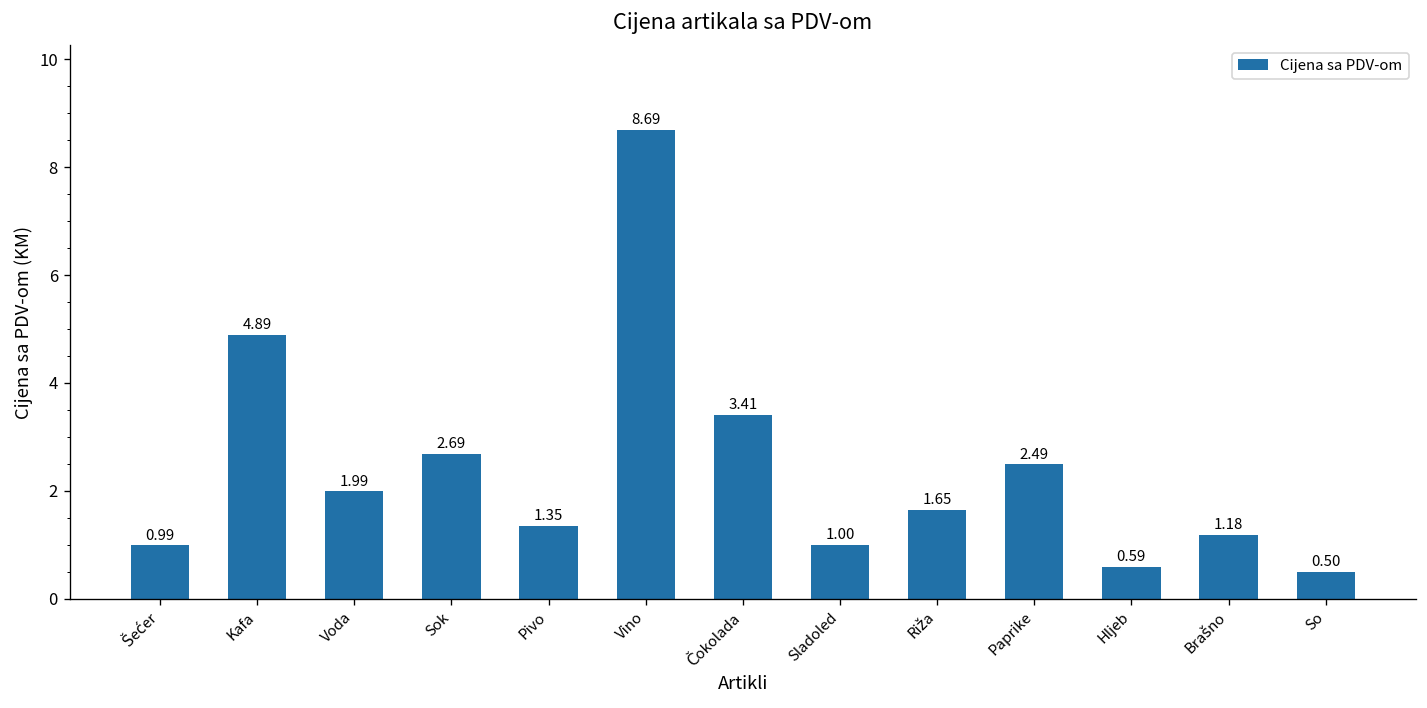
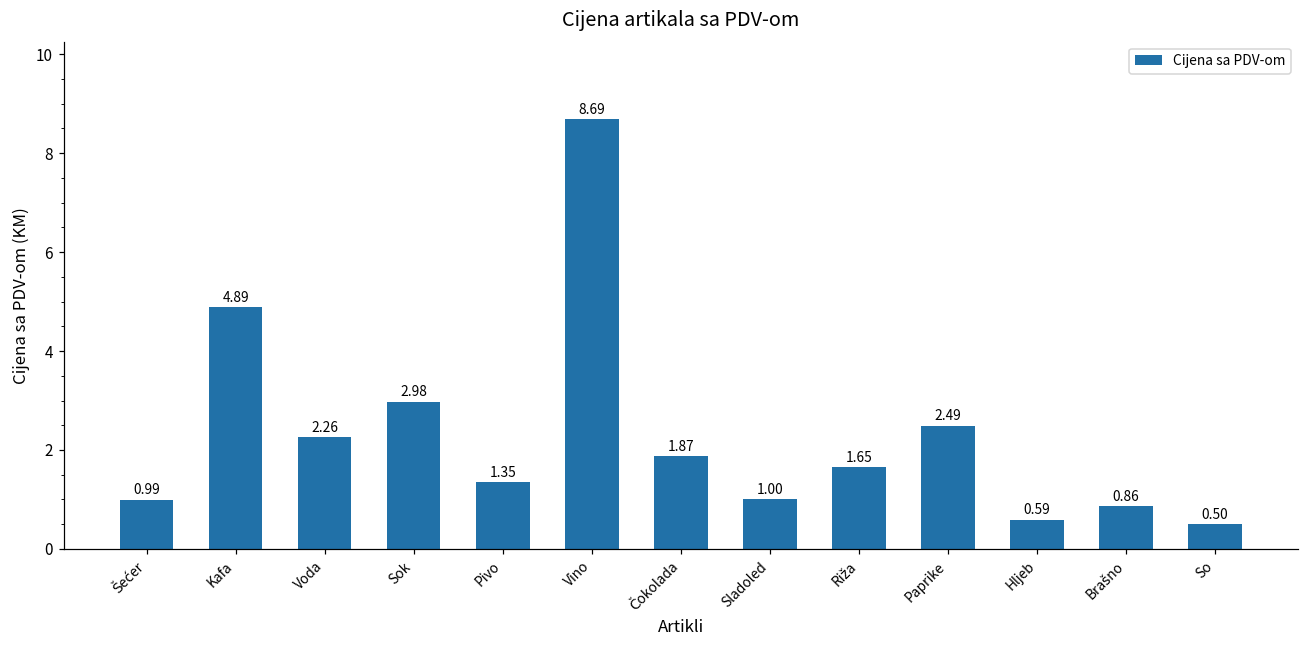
Voda: 1.99 -> 2.26
Sok: 2.69 -> 2.98
Čokolada: 3.41 -> 1.87
Brašno: 1.18 -> 0.86
